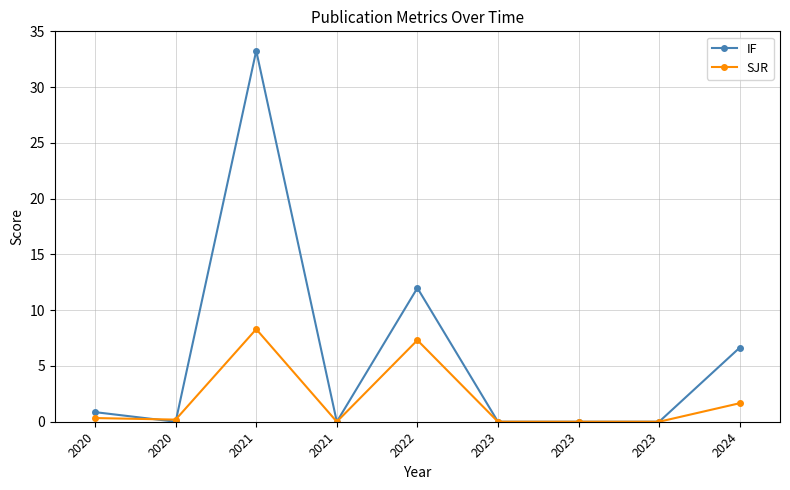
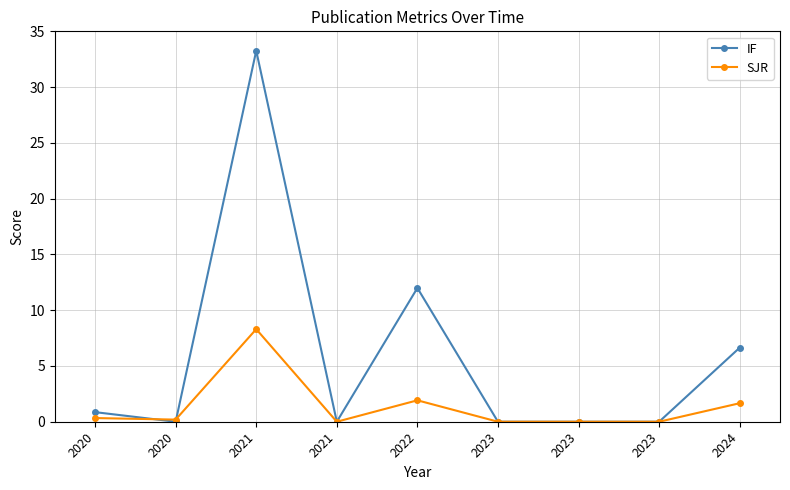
SJR, 2022: 7.3 -> 1.9
